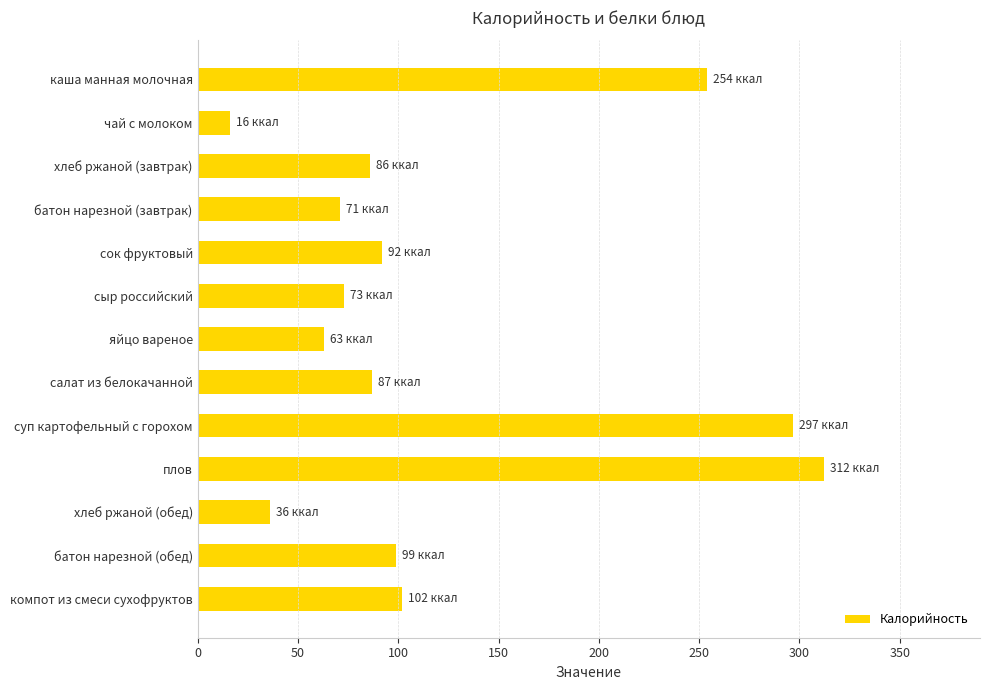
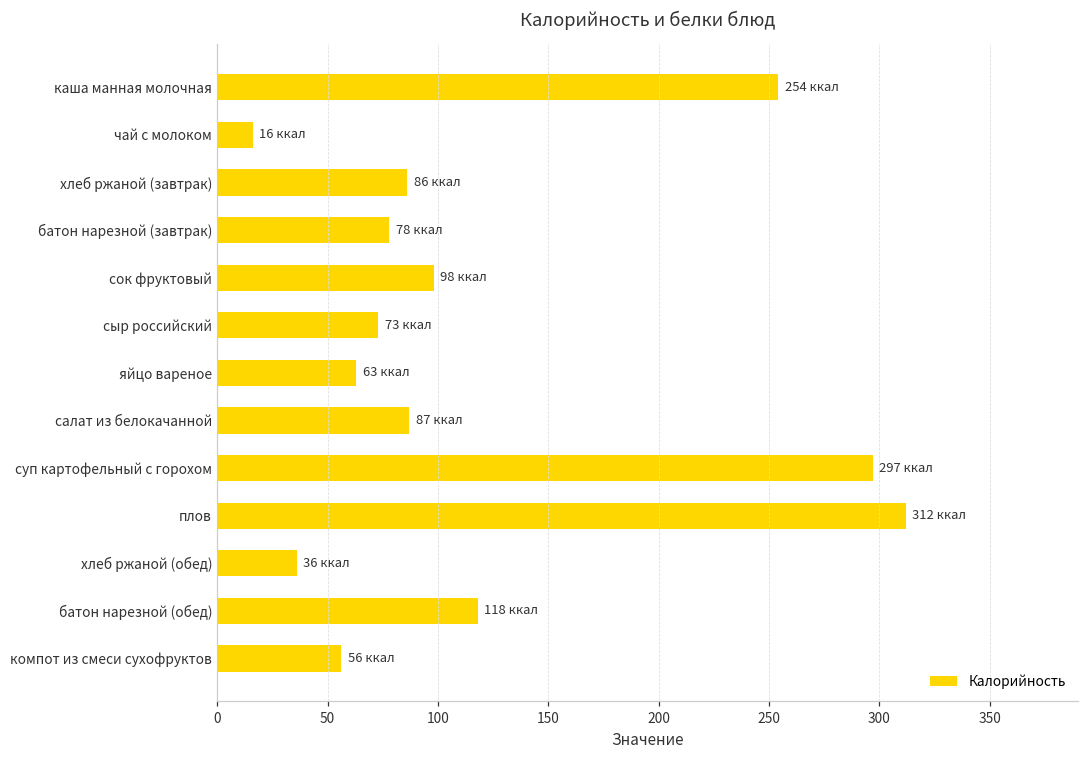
батон нарезной (завтрак): 71 -> 78
сок фруктовый: 92 -> 98
батон нарезной (обед): 99 -> 118
компот из смеси сухофруктов: 102 -> 56
